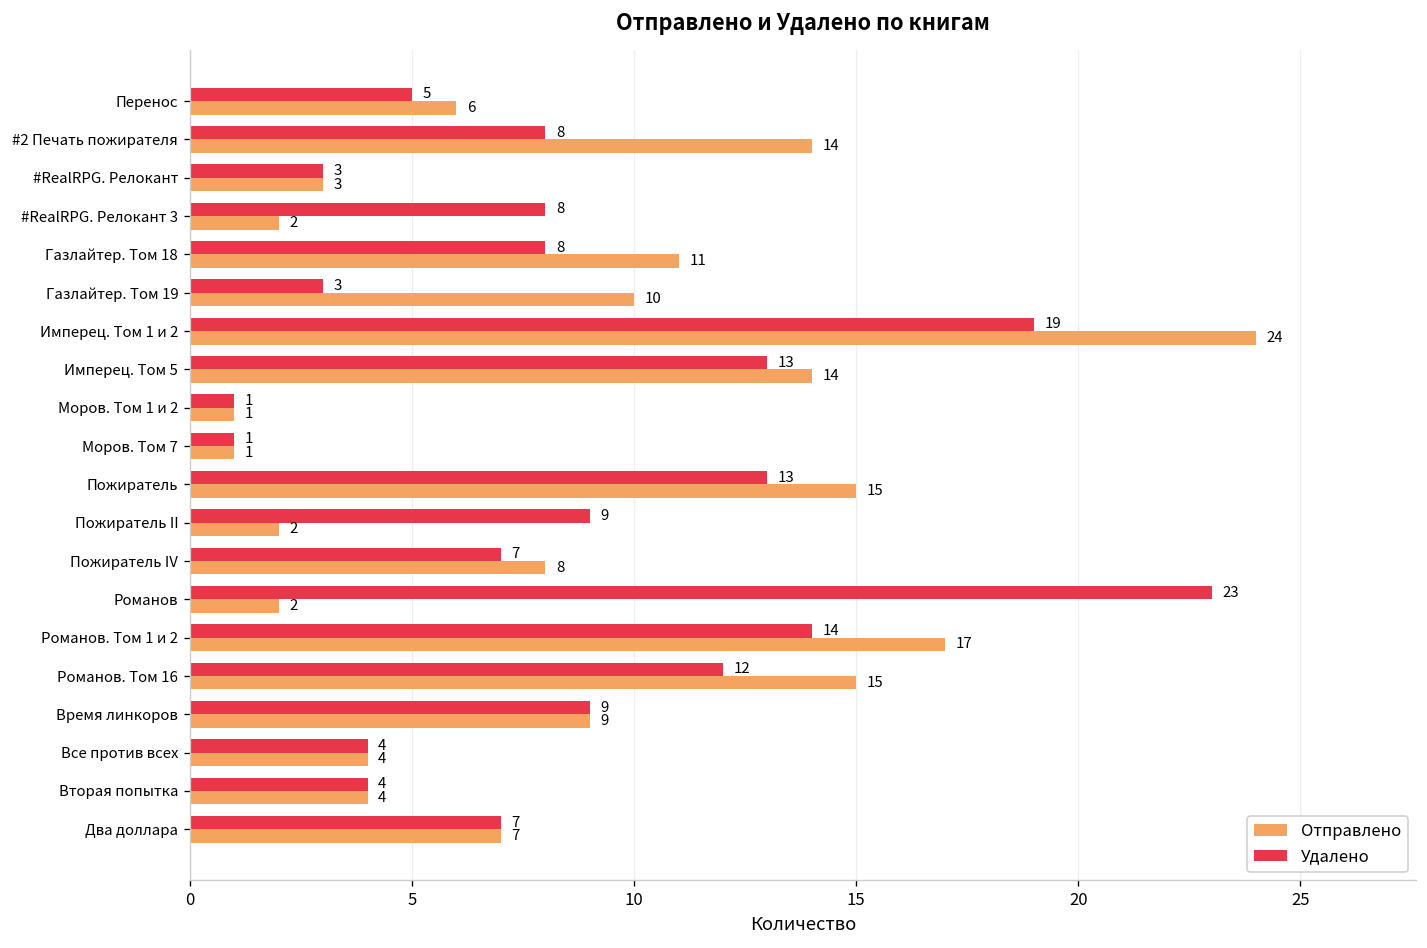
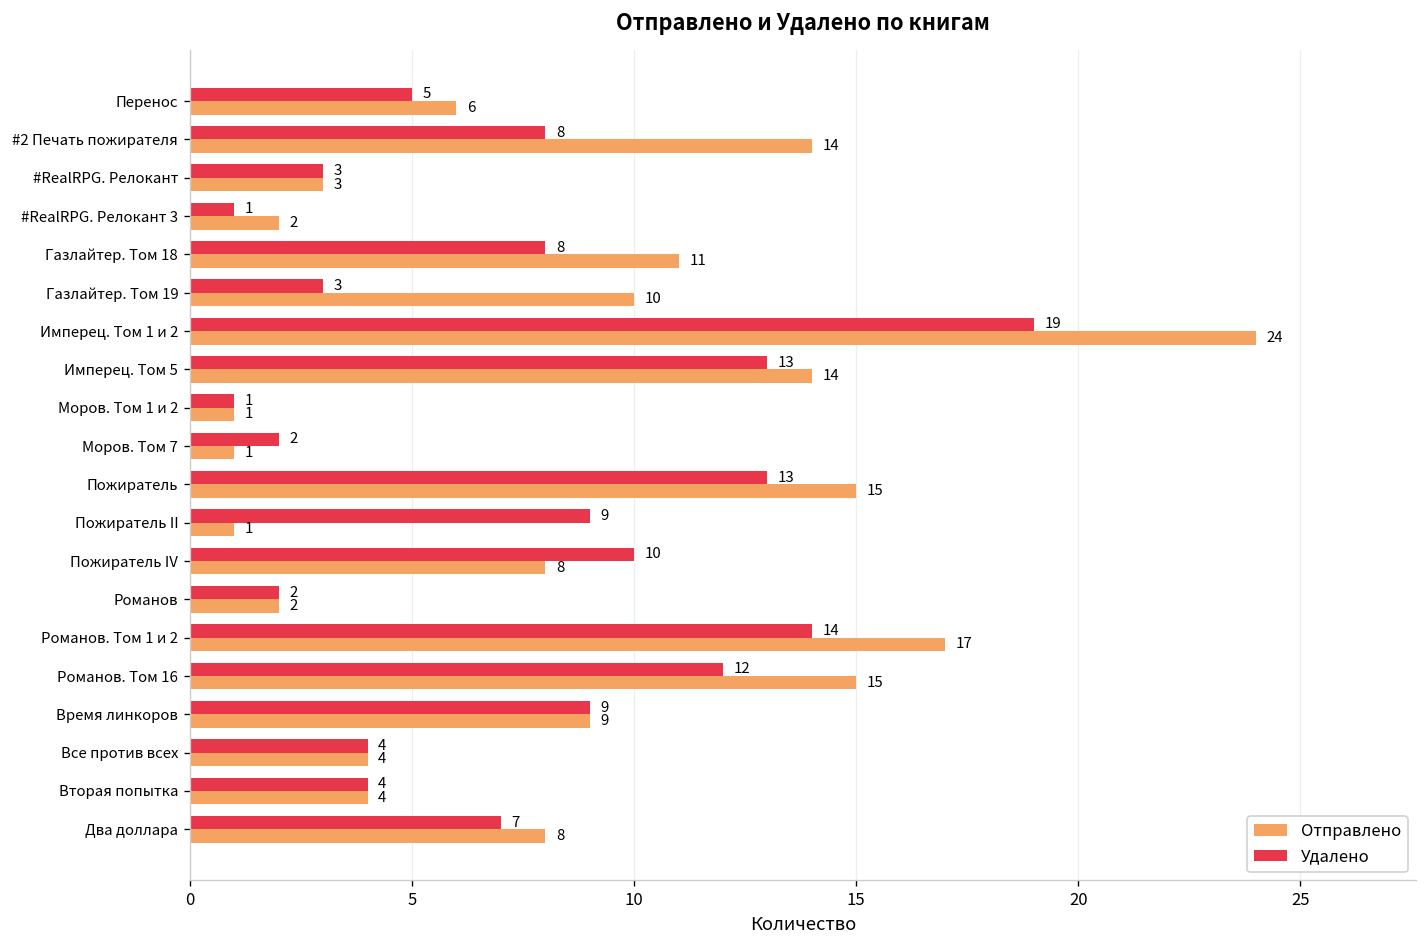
Удалено, #RealRPG. Релокант 3: 8 -> 1
Удалено, Моров. Том 7: 1 -> 2
Отправлено, Пожиратель II: 2 -> 1
Удалено, Пожиратель IV: 7 -> 10
Удалено, Романов: 23 -> 2
Отправлено, Два доллара: 7 -> 8
